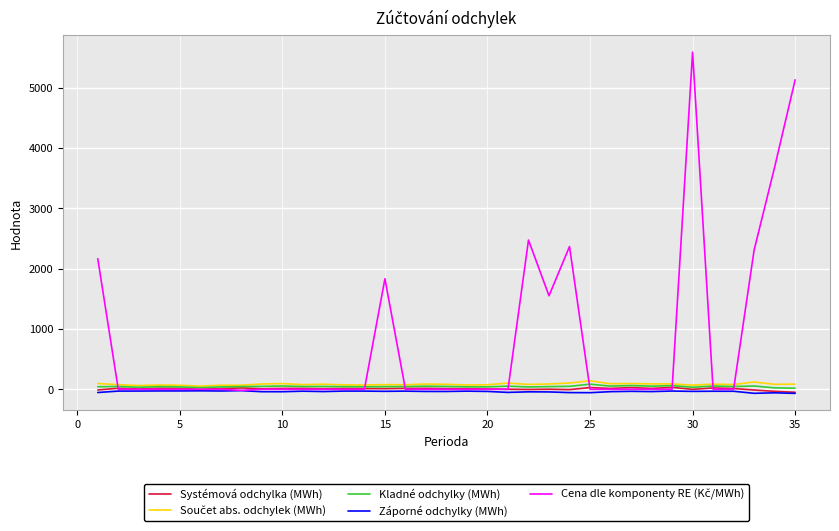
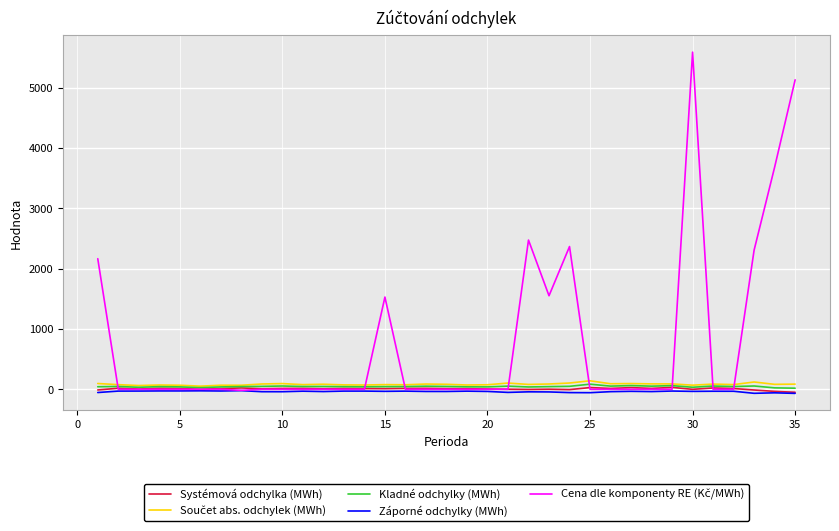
Cena dle komponenty RE (Kč/MWh), 15: 1800 -> 1500
